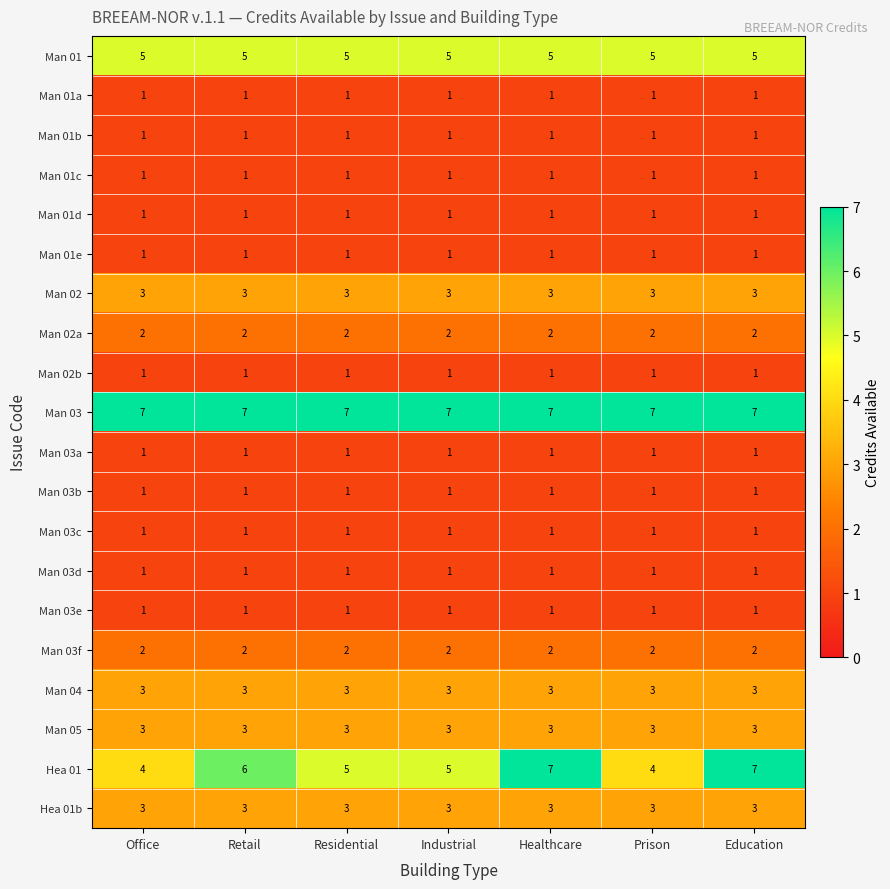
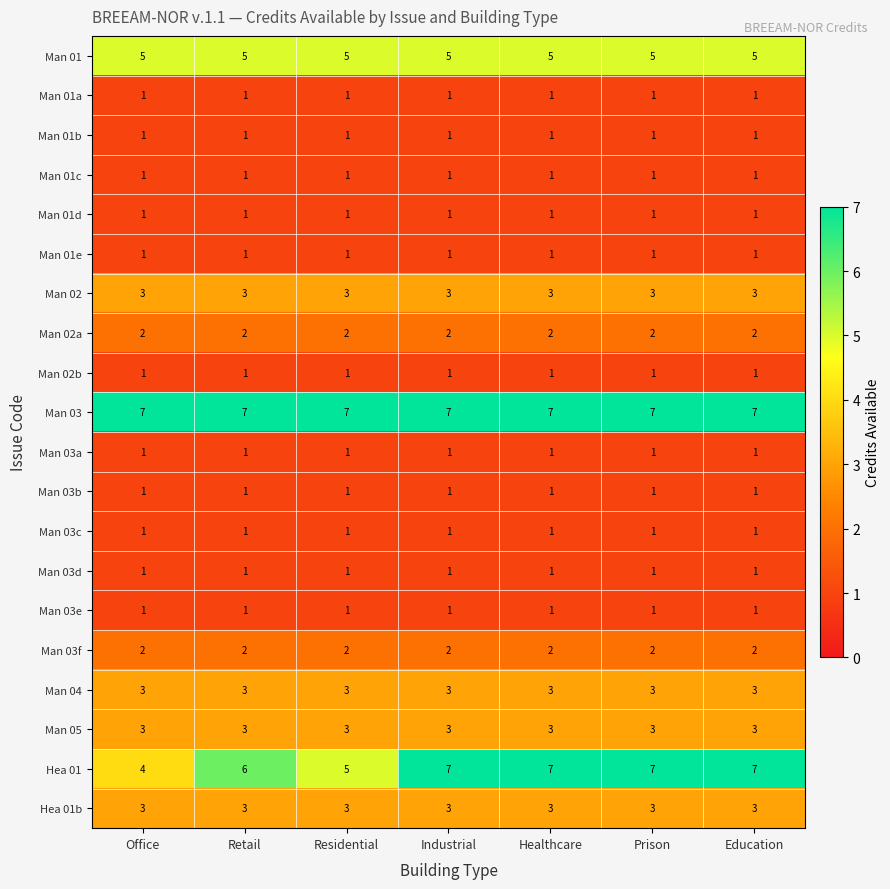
Hea 01, Industrial: 5 -> 7
Hea 01, Prison: 4 -> 7
